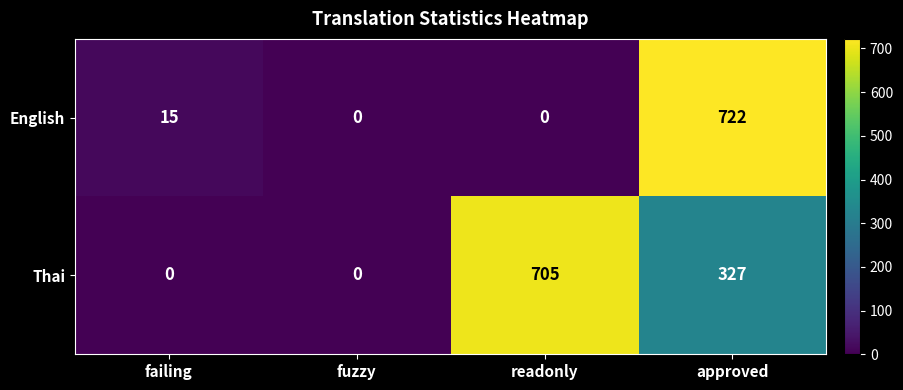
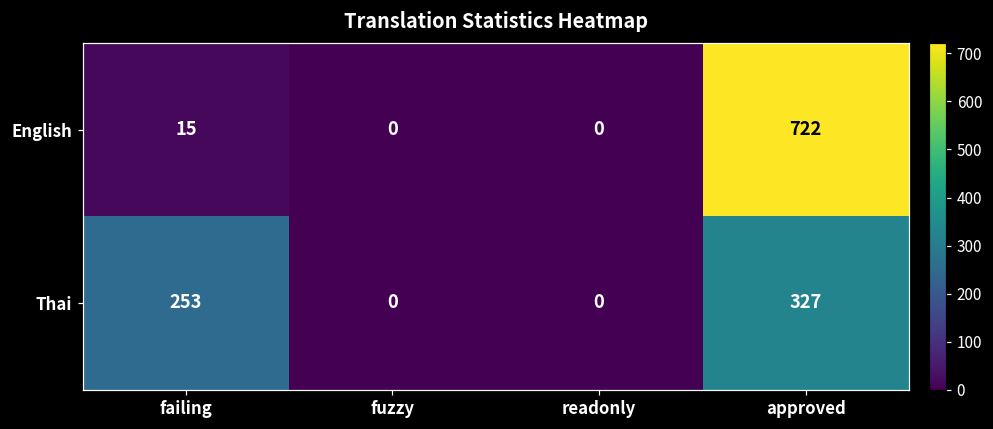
Thai, failing: 0 -> 253
Thai, readonly: 705 -> 0
